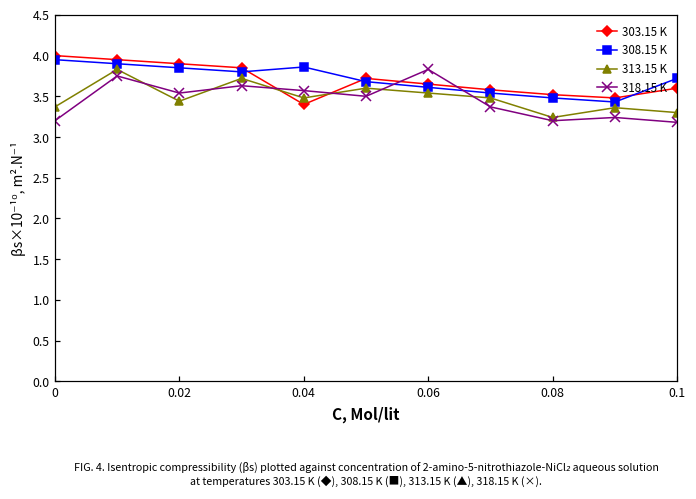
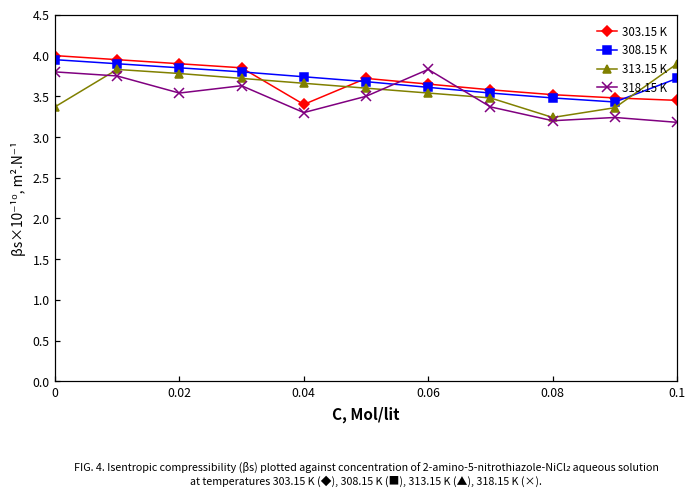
318.15 K, 0: 3.2 -> 3.8
313.15 K, 0.02: 3.4 -> 3.8
308.15 K, 0.04: 3.9 -> 3.7
313.15 K, 0.04: 3.5 -> 3.7
318.15 K, 0.04: 3.6 -> 3.3
303.15 K, 0.1: 3.6 -> 3.5
313.15 K, 0.1: 3.3 -> 3.9
